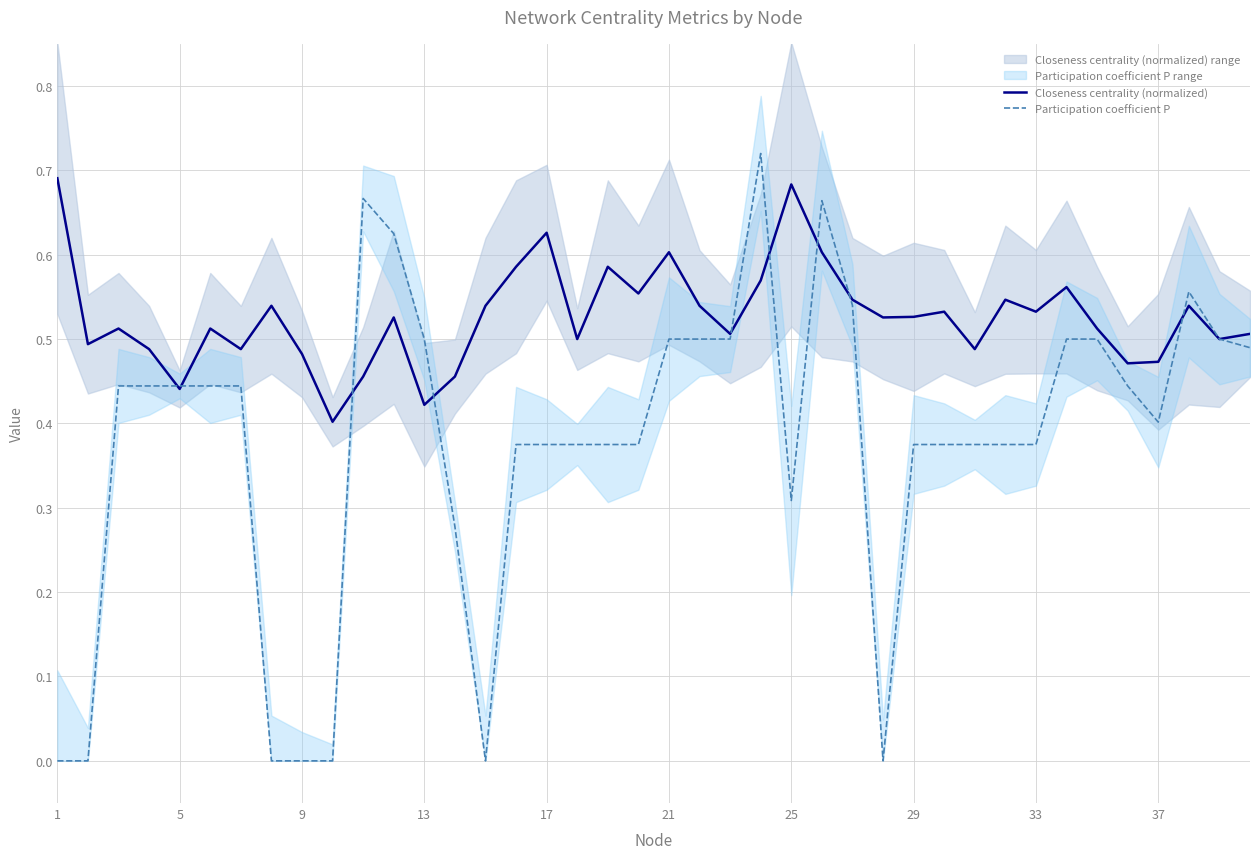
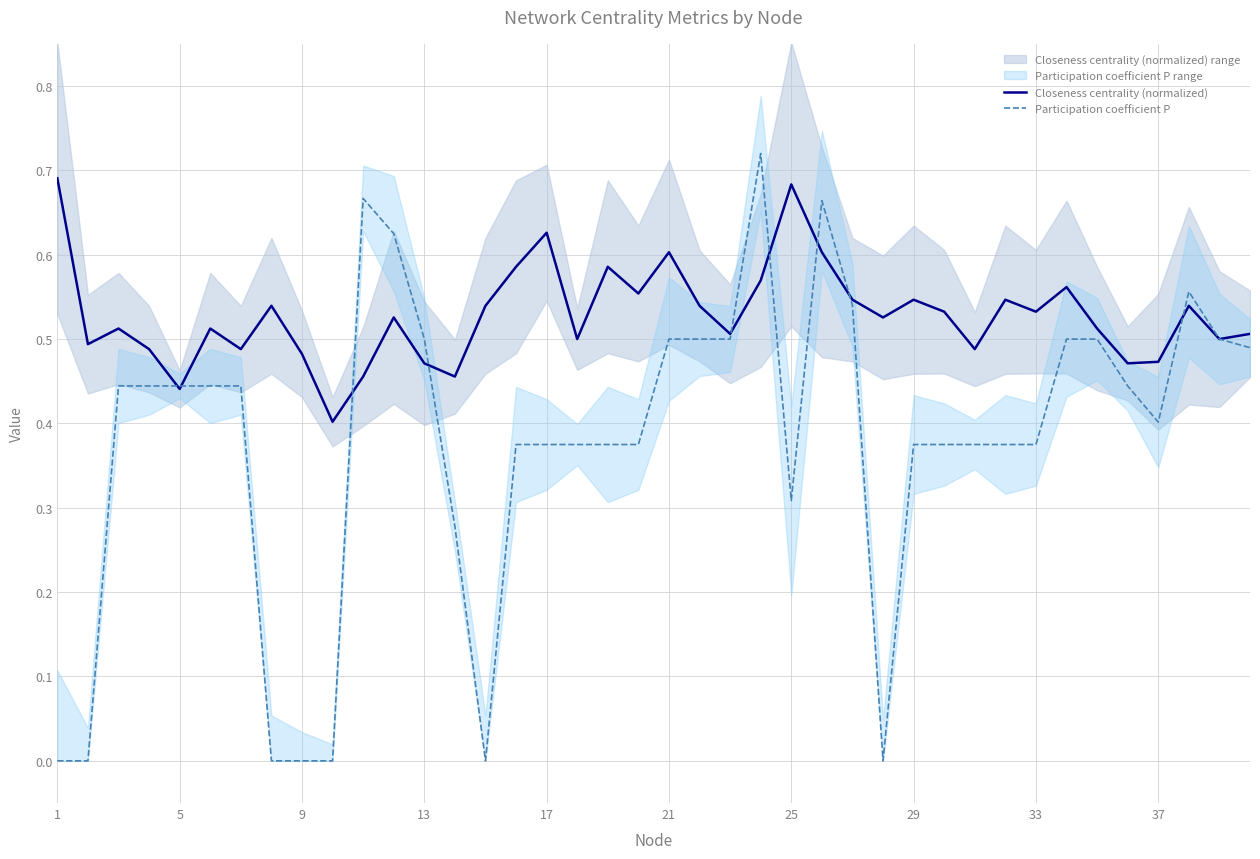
Closeness centrality (normalized), 13: 0.42 -> 0.47
Closeness centrality (normalized), 29: 0.53 -> 0.55
